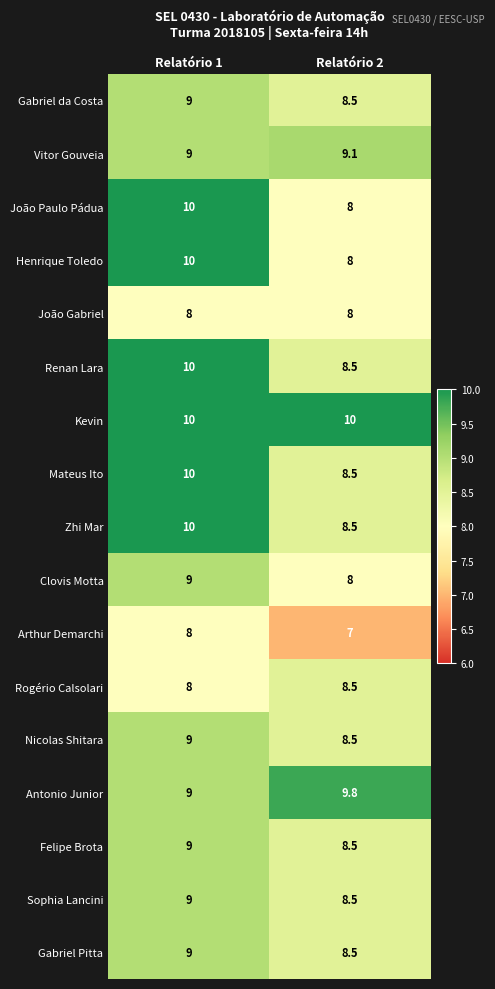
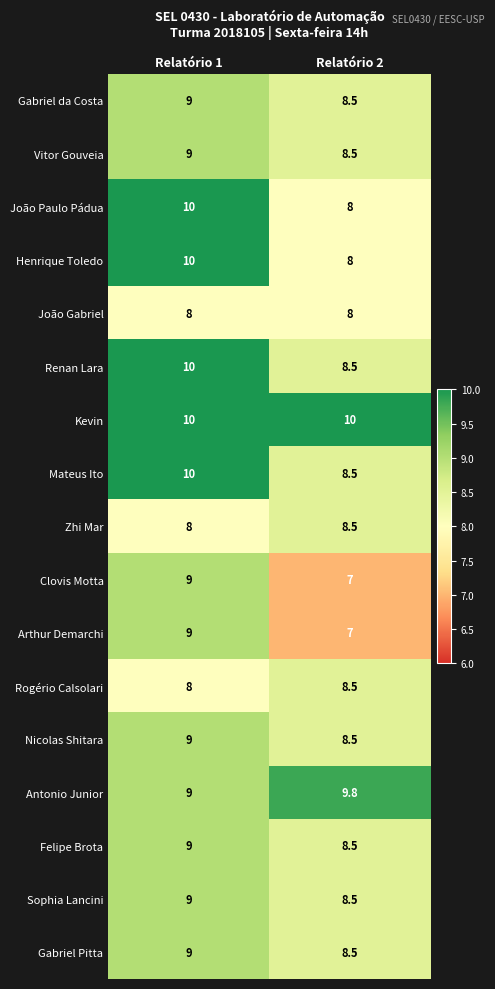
Vitor Gouveia, Relatório 2: 9.1 -> 8.5
Zhi Mar, Relatório 1: 10 -> 8
Clovis Motta, Relatório 2: 8 -> 7
Arthur Demarchi, Relatório 1: 8 -> 9
